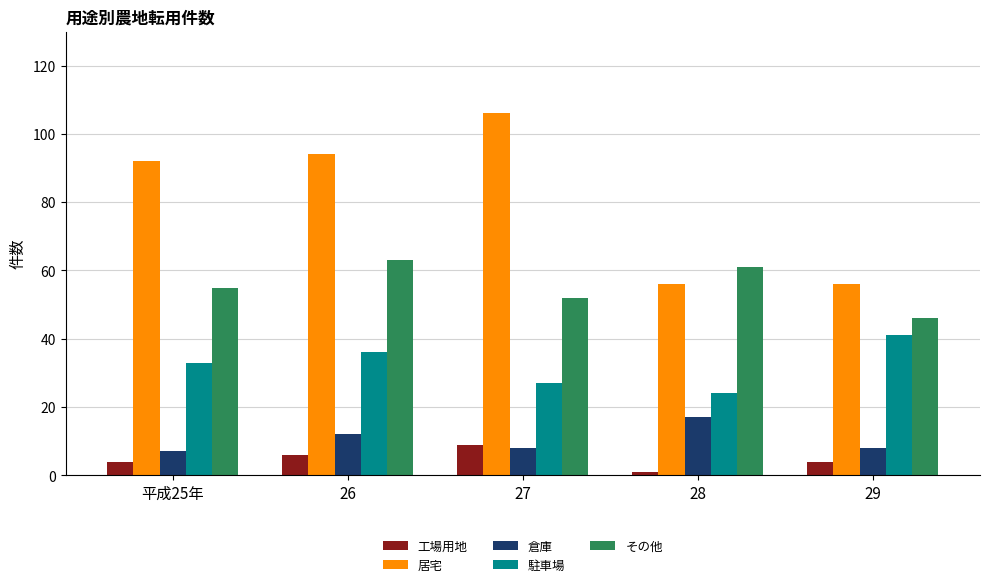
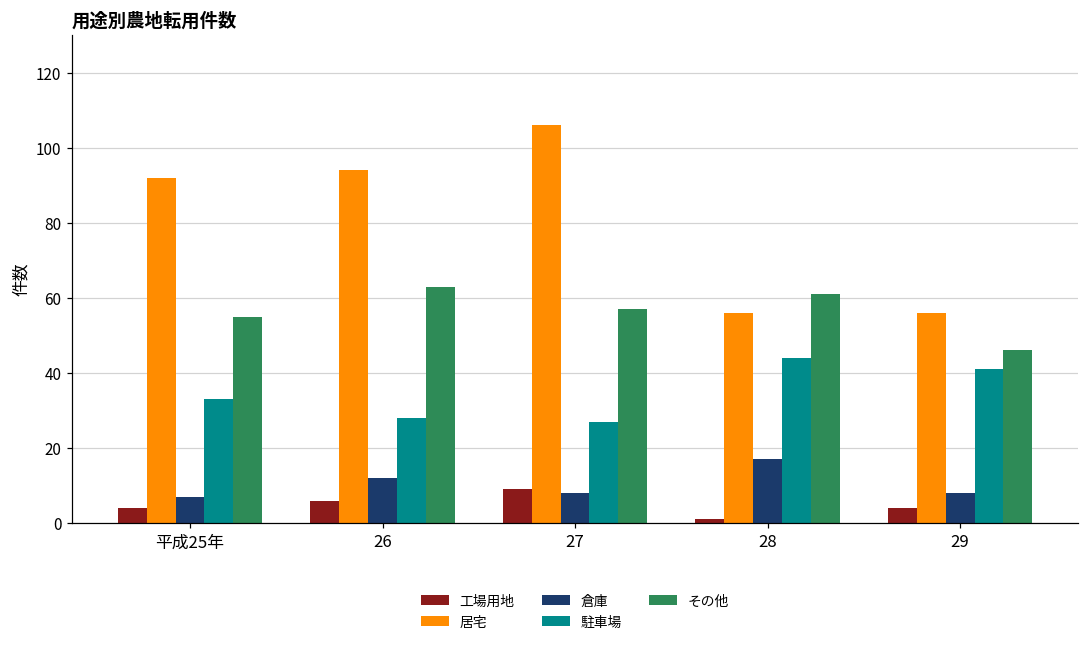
駐車場, 26: 36 -> 28
その他, 27: 52 -> 57
駐車場, 28: 24 -> 44
